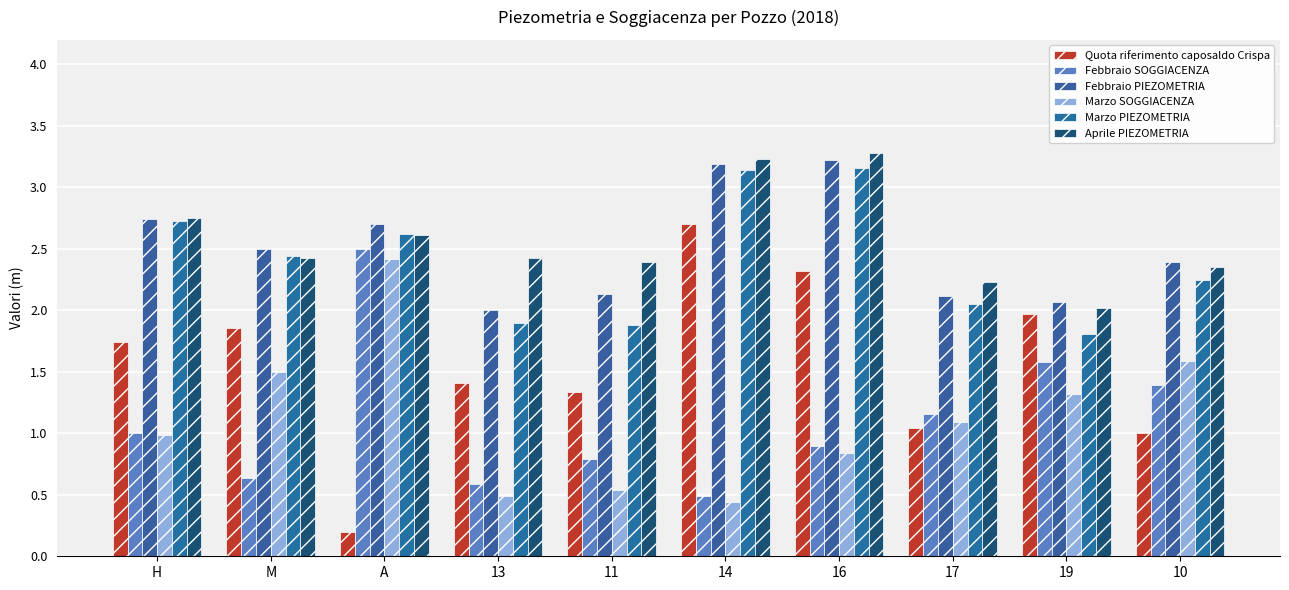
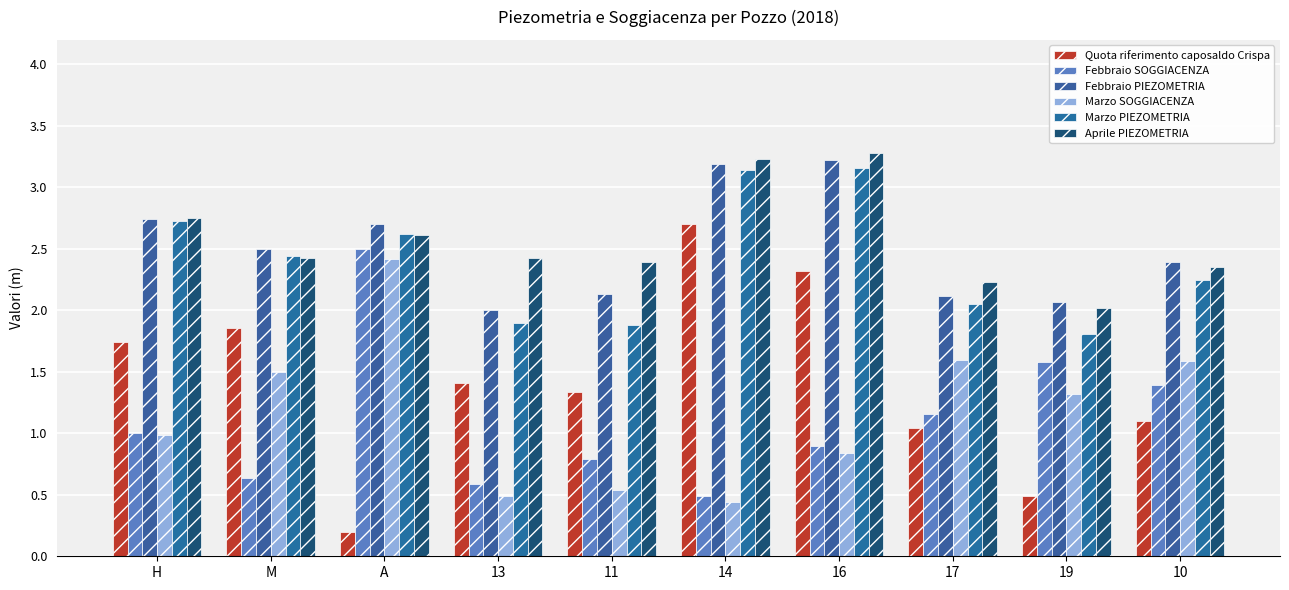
Marzo SOGGIACENZA, 17: 1.09 -> 1.60
Quota riferimento caposaldo Crispa, 19: 1.97 -> 0.49
Quota riferimento caposaldo Crispa, 10: 1.00 -> 1.10
